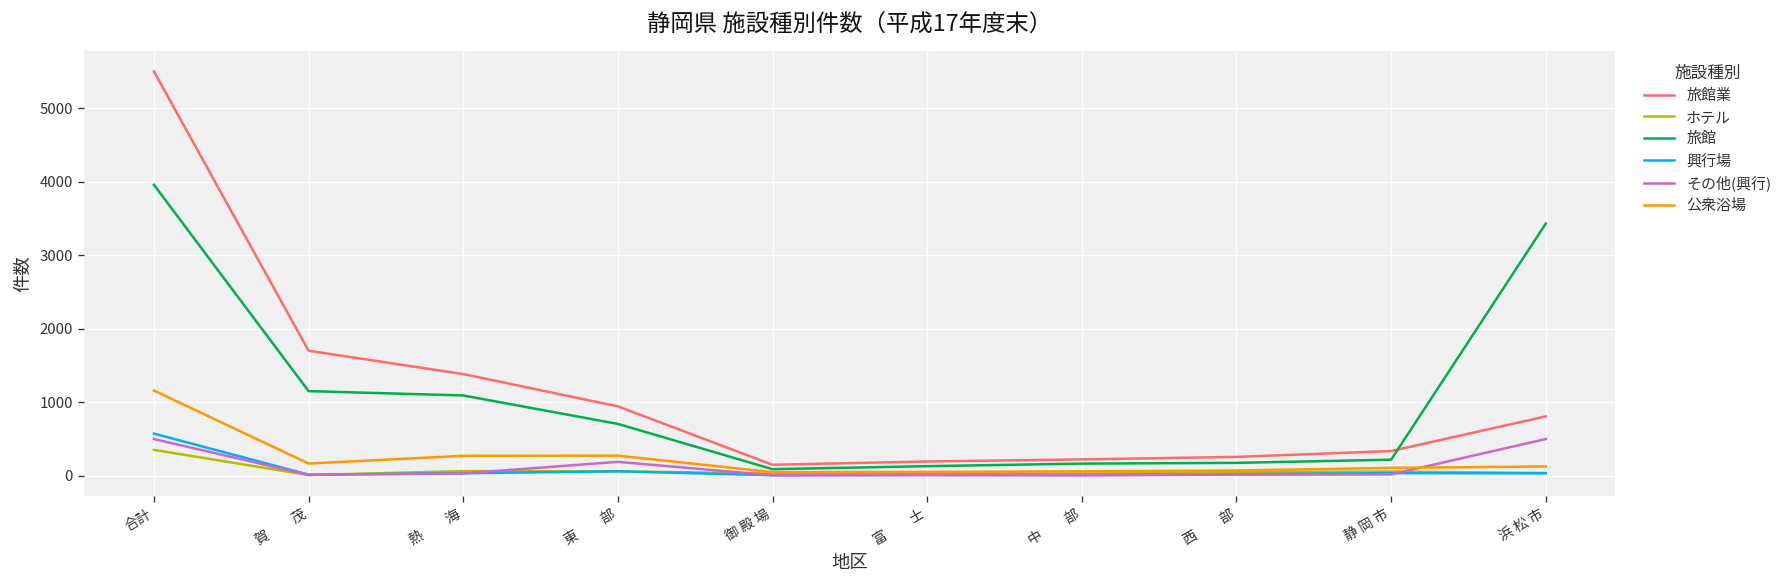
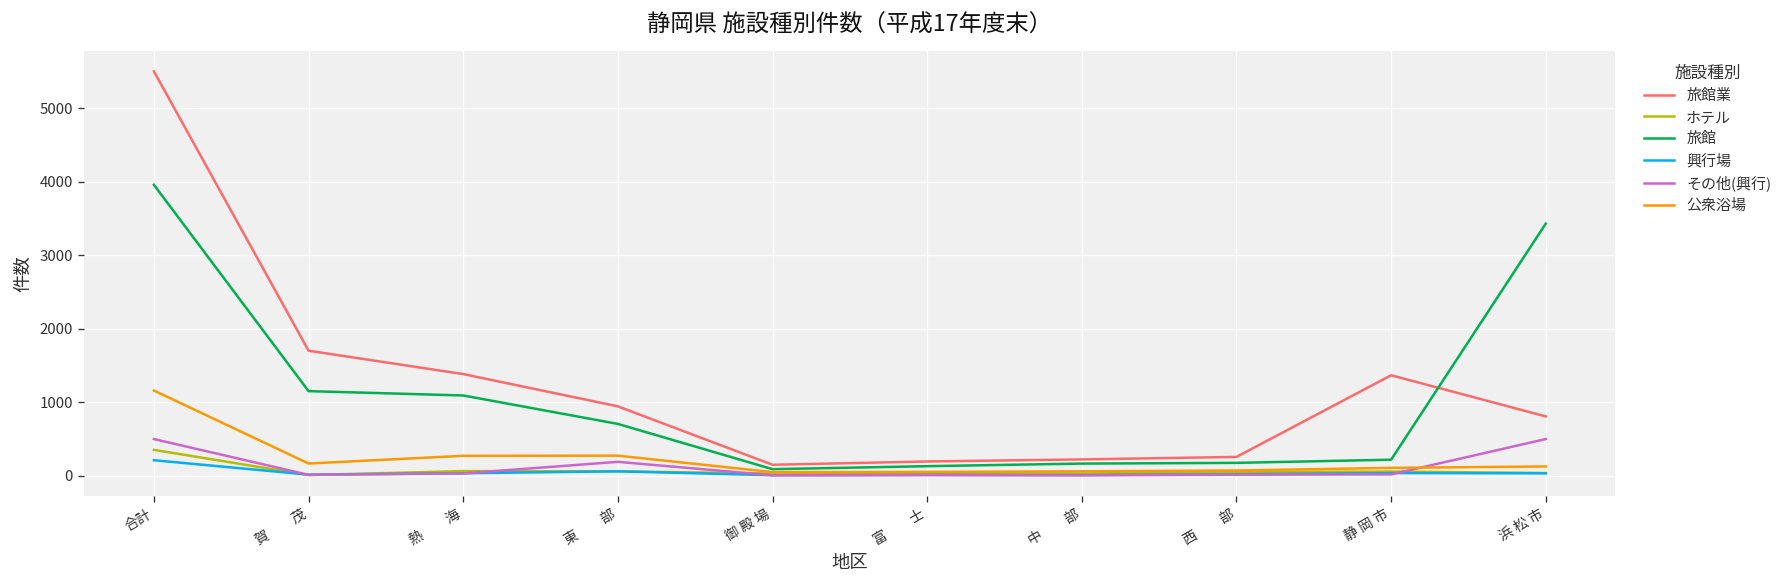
興行場, 合計: 600 -> 200
旅館業, 静 岡 市: 300 -> 1400
